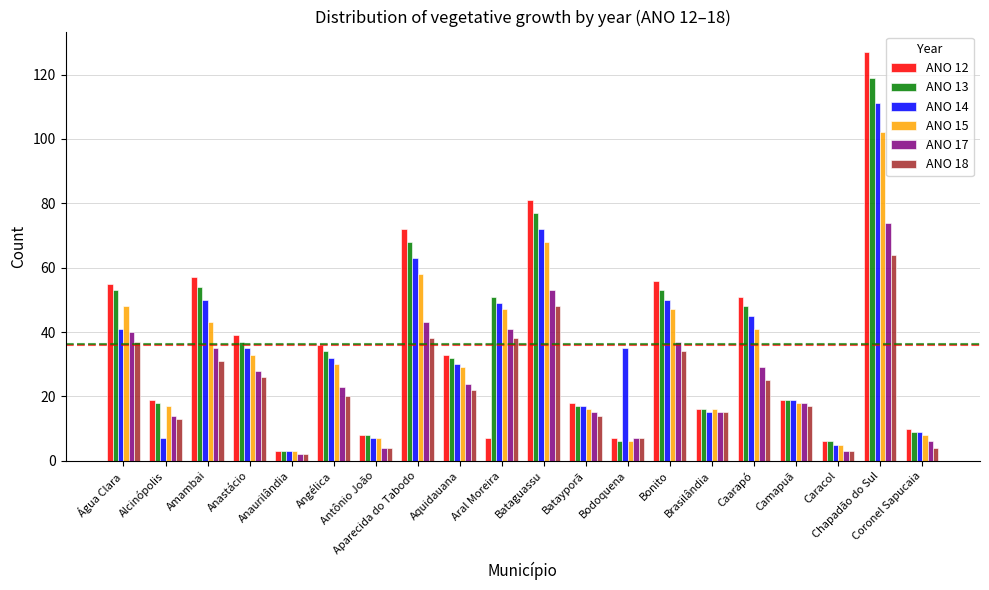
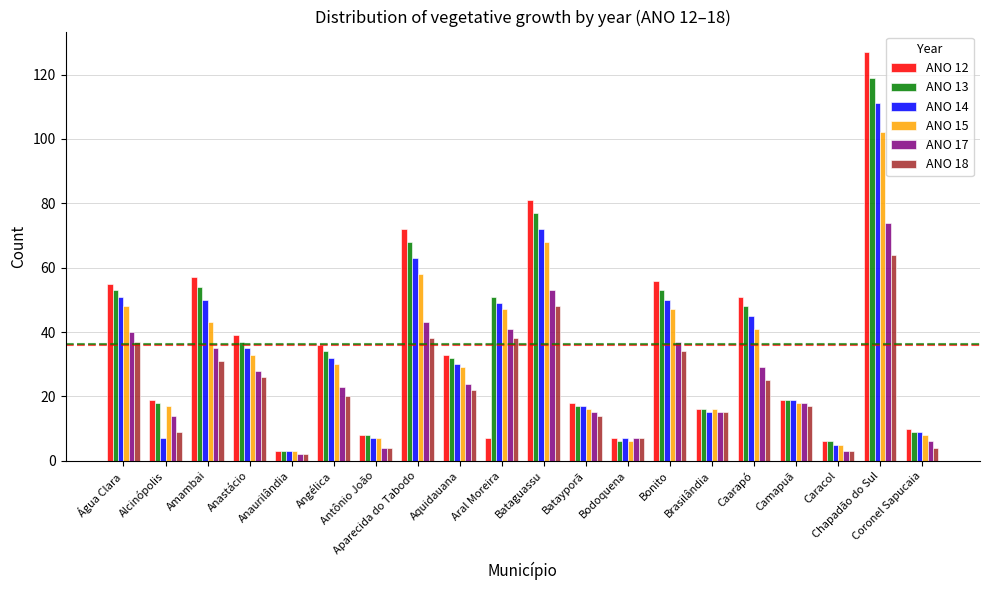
ANO 14, Água Clara: 41 -> 51
ANO 18, Alcinópolis: 13 -> 9
ANO 14, Bodoquena: 35 -> 7
